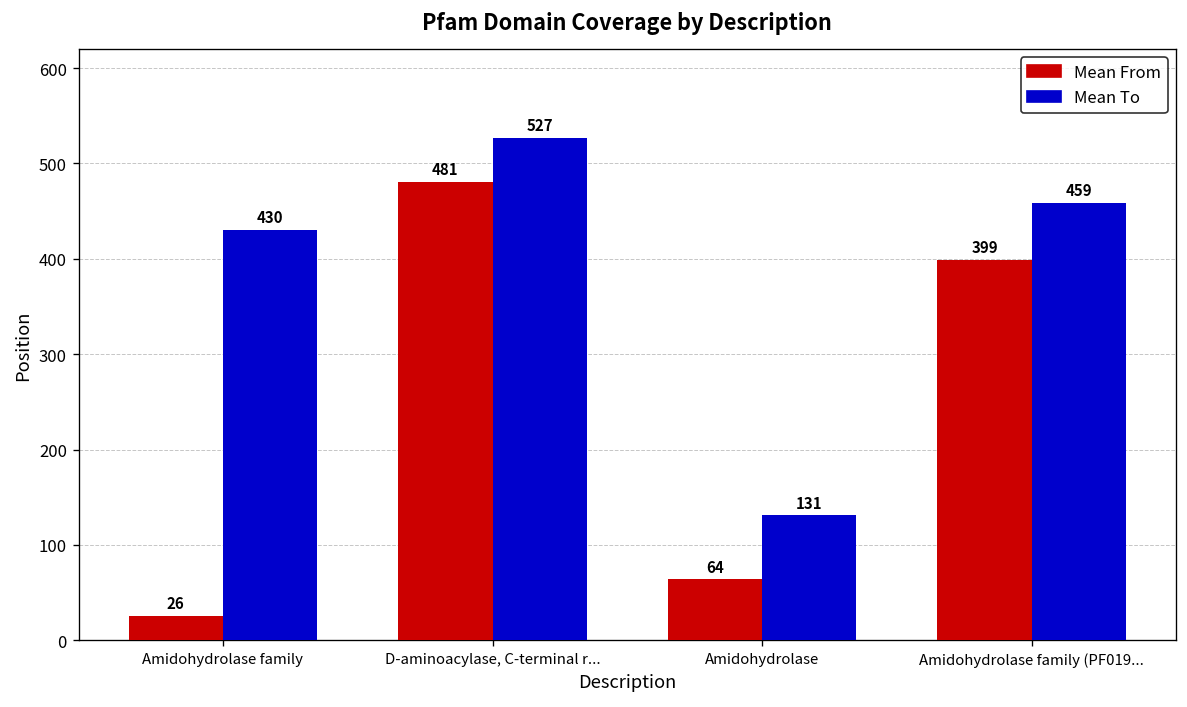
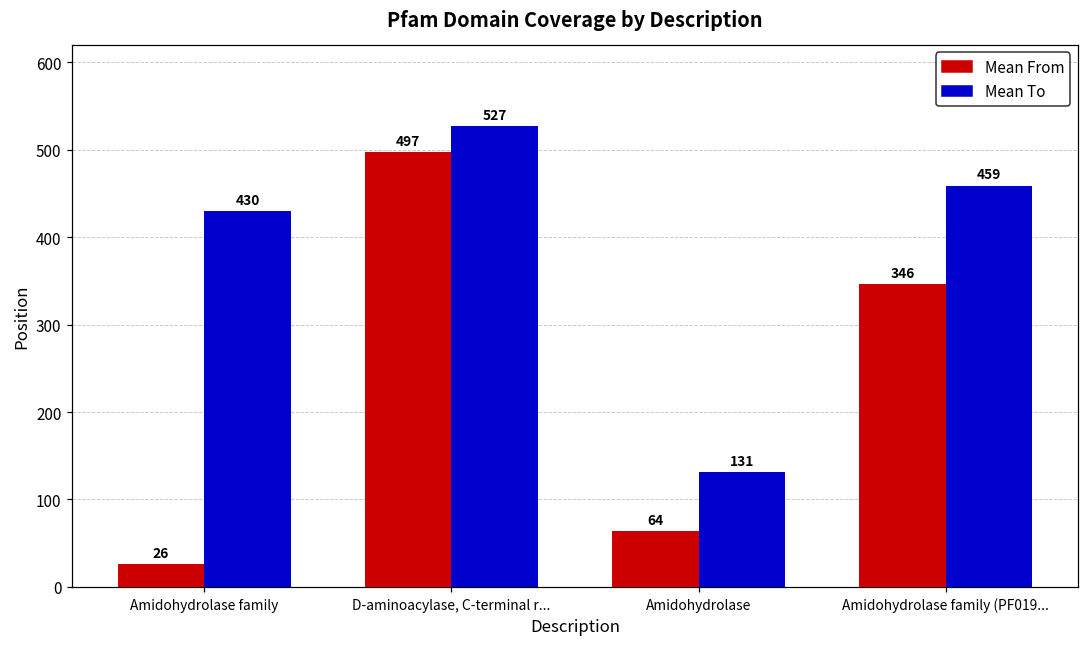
Mean From, D-aminoacylase, C-terminal r...: 481 -> 497
Mean From, Amidohydrolase family (PF019...: 399 -> 346
